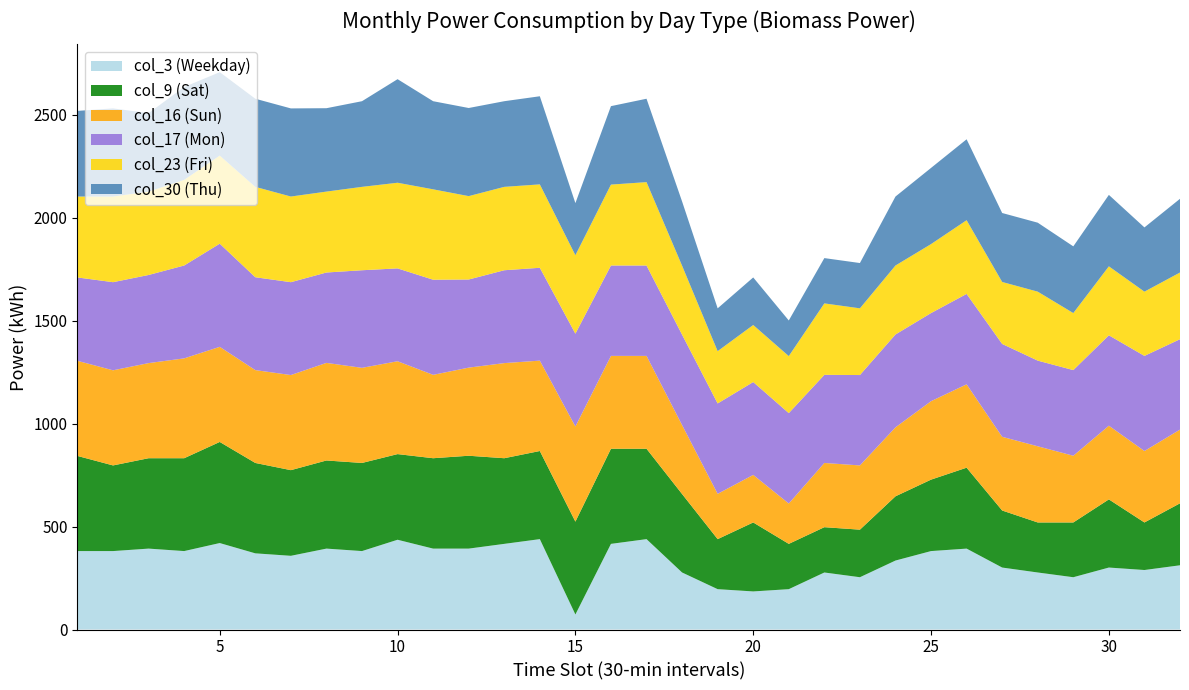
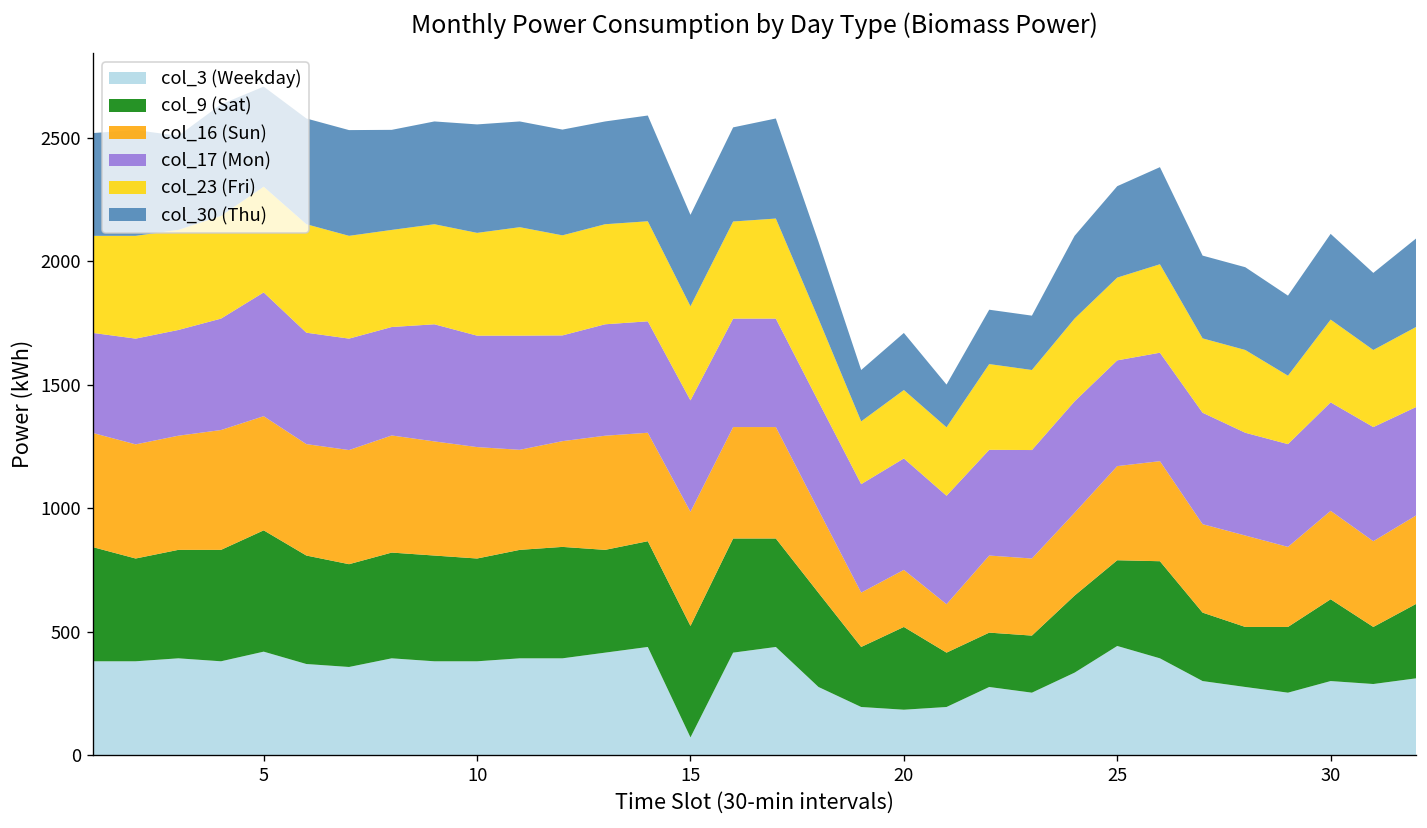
col_3 (Weekday), 10: 440 -> 380
col_30 (Thu), 10: 500 -> 440
col_30 (Thu), 15: 250 -> 370
col_3 (Weekday), 25: 380 -> 440
